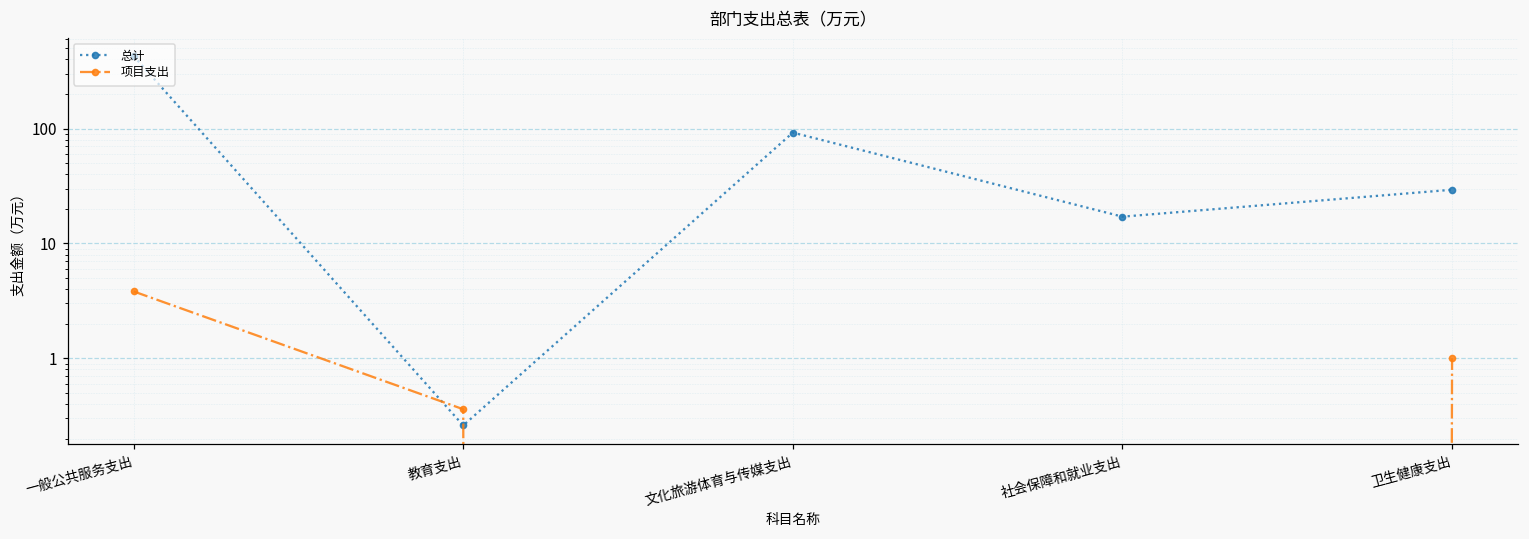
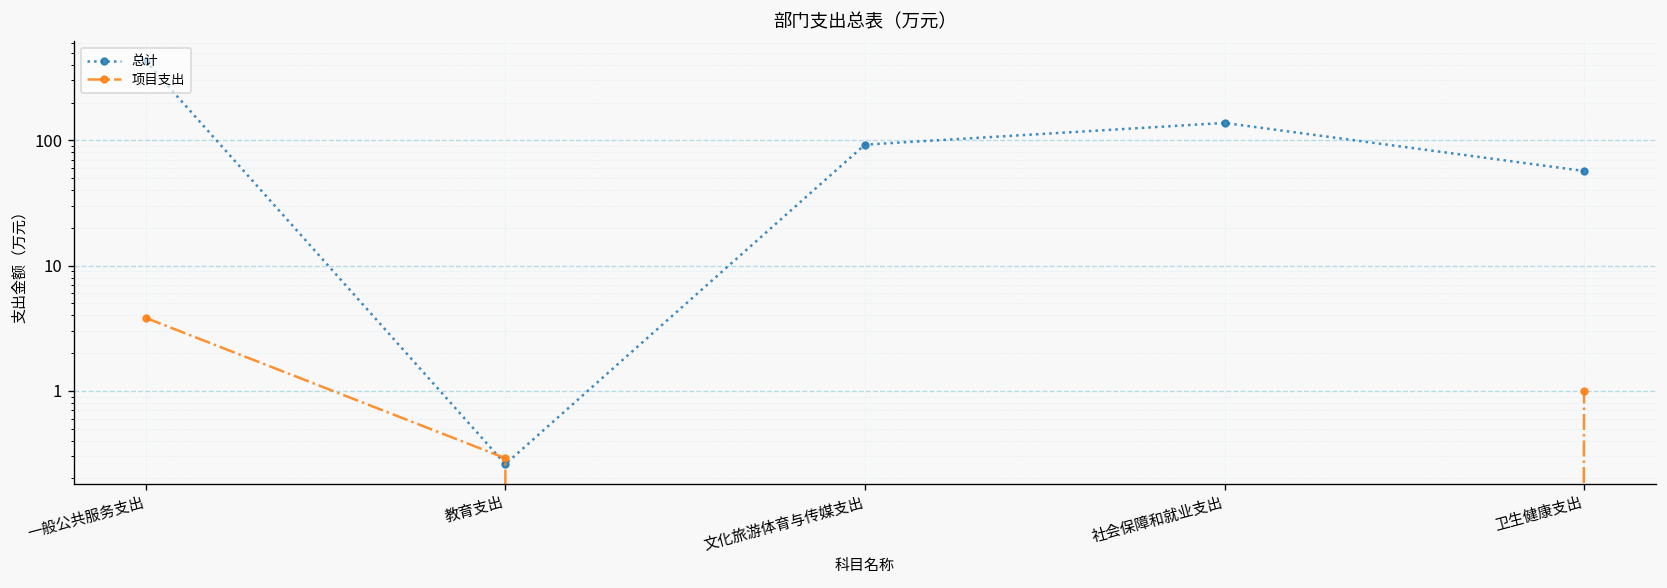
项目支出, 教育支出: 0.36 -> 0.29
总计, 社会保障和就业支出: 17 -> 140
总计, 卫生健康支出: 29 -> 60
